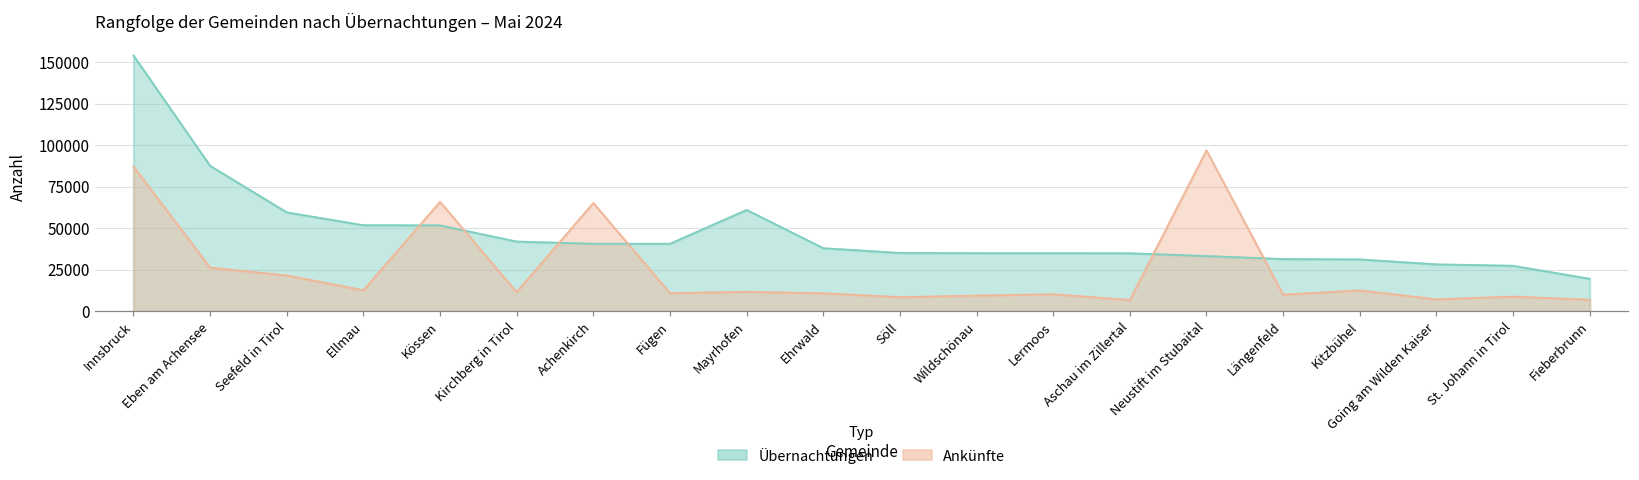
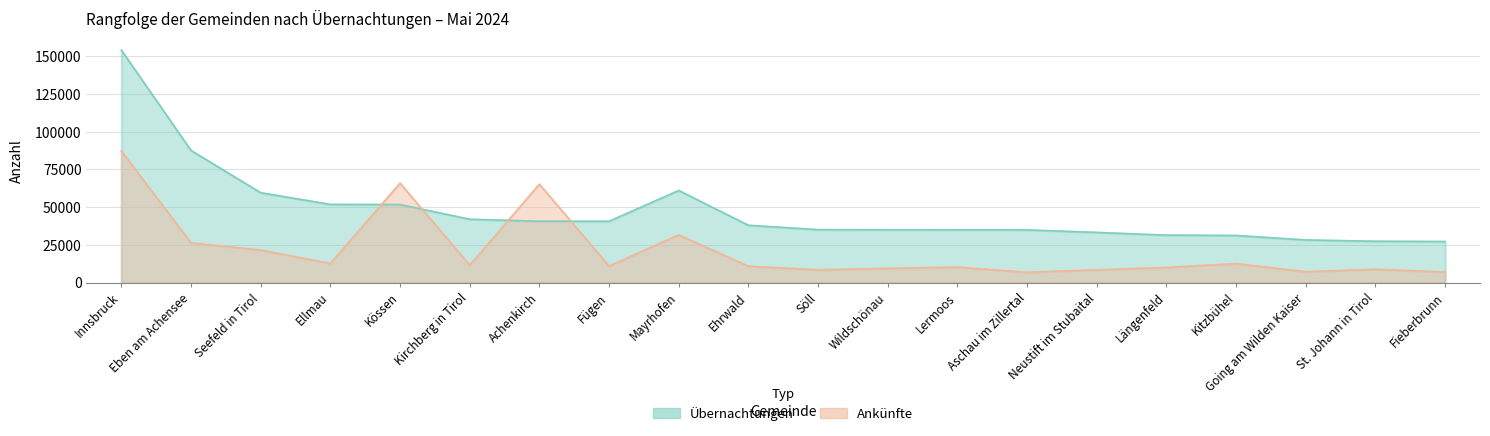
Ankünfte, Mayrhofen: 12000 -> 32000
Ankünfte, Neustift im Stubaital: 97000 -> 8000
Übernachtungen, Fieberbrunn: 20000 -> 27000
